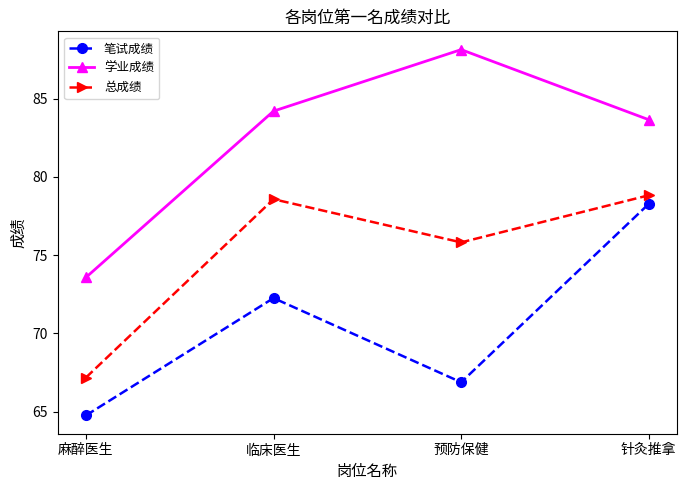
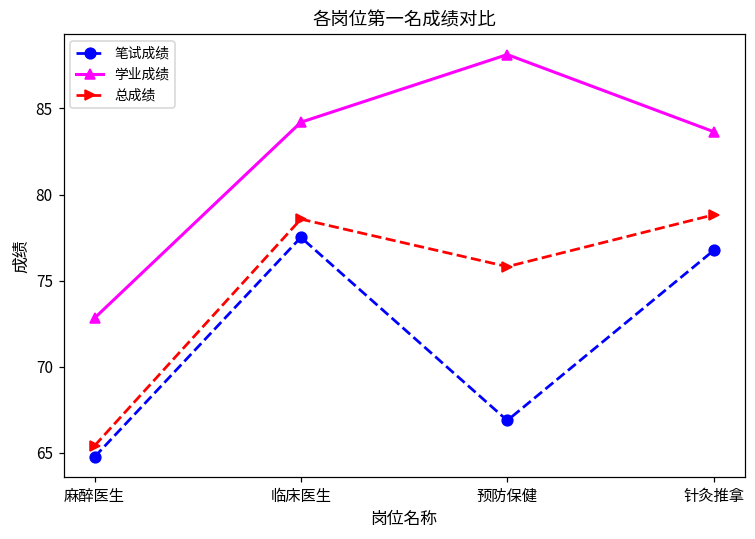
学业成绩, 麻醉医生: 73.6 -> 72.8
总成绩, 麻醉医生: 67.2 -> 65.4
笔试成绩, 临床医生: 72.3 -> 77.5
笔试成绩, 针灸推拿: 78.3 -> 76.8
